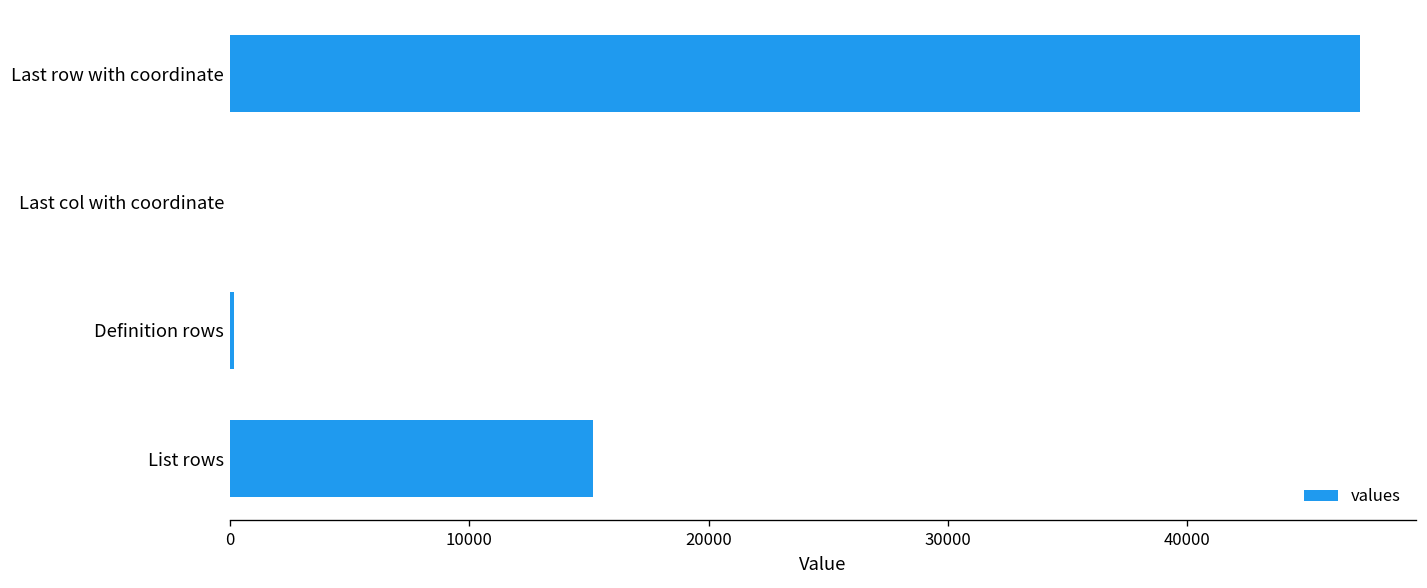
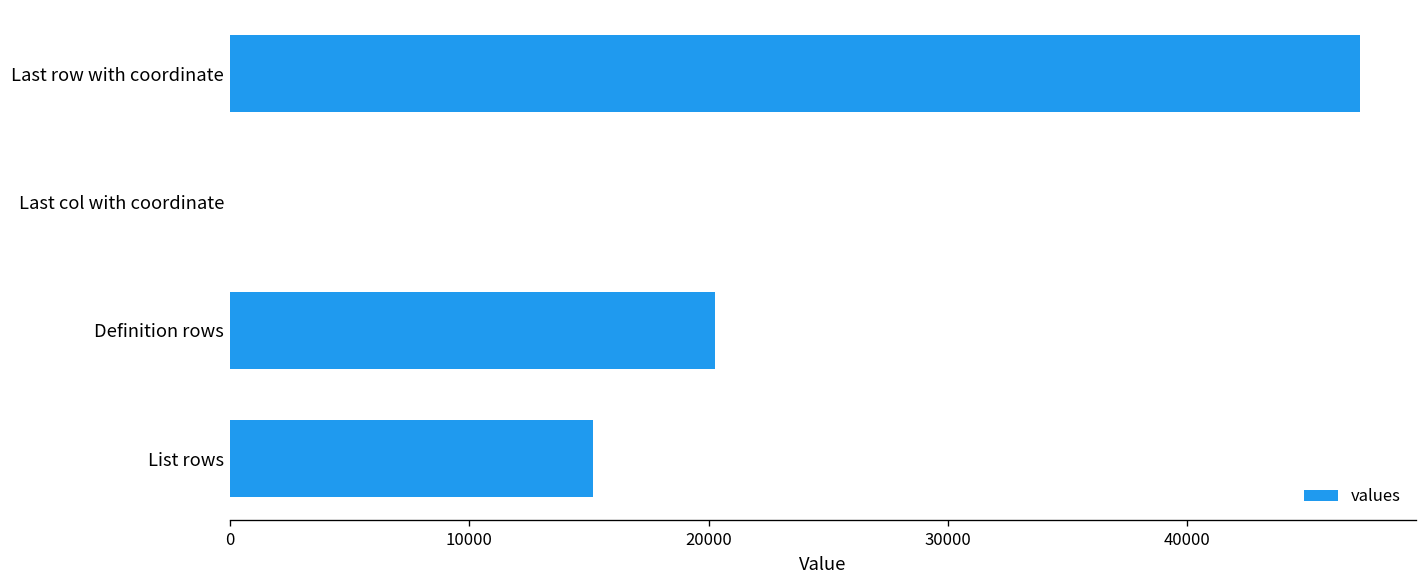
Definition rows: 200 -> 20300
